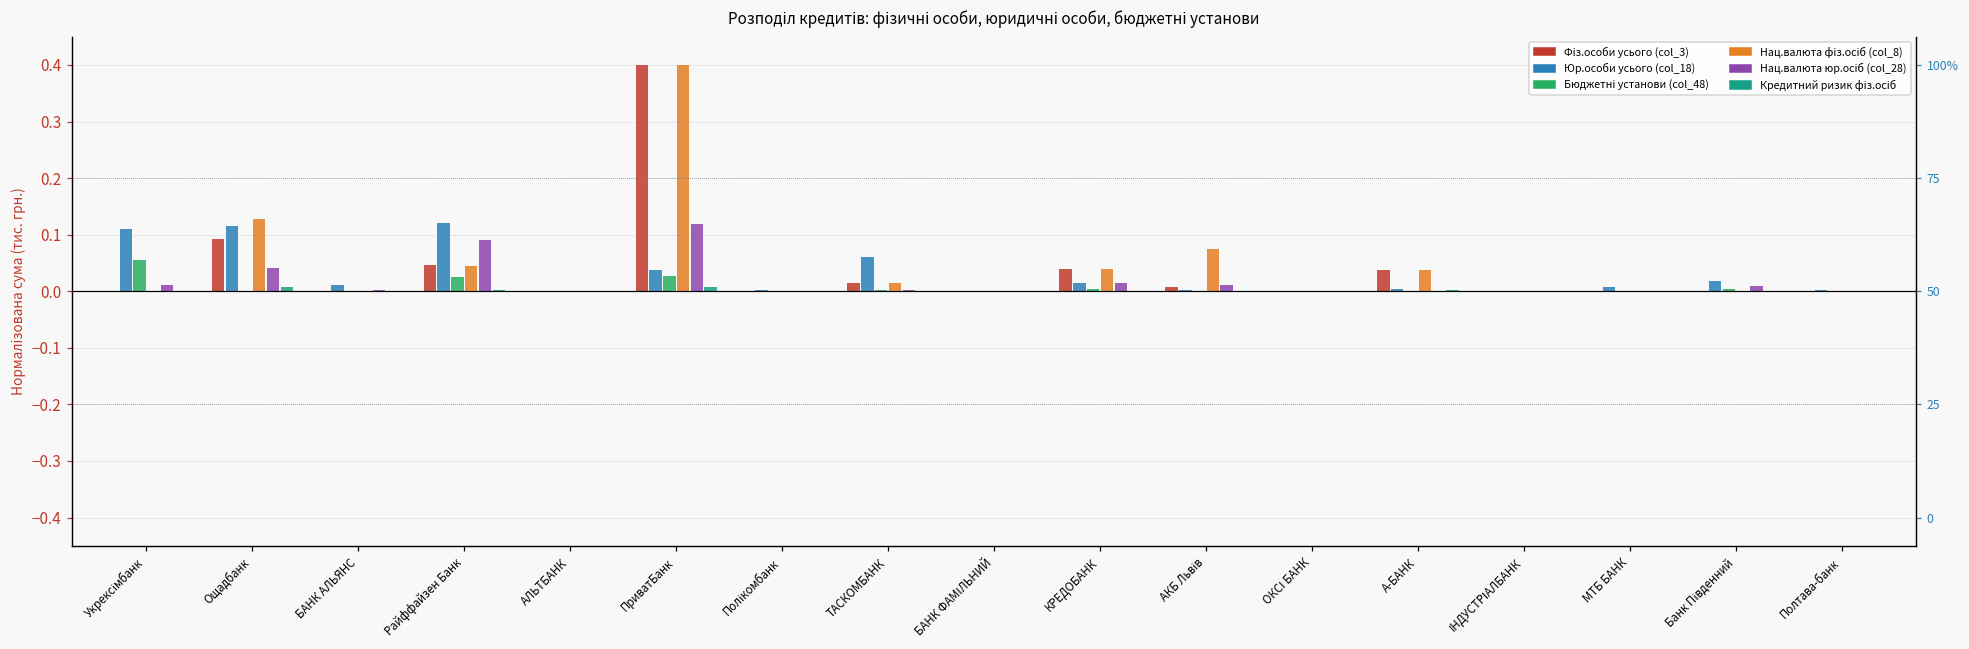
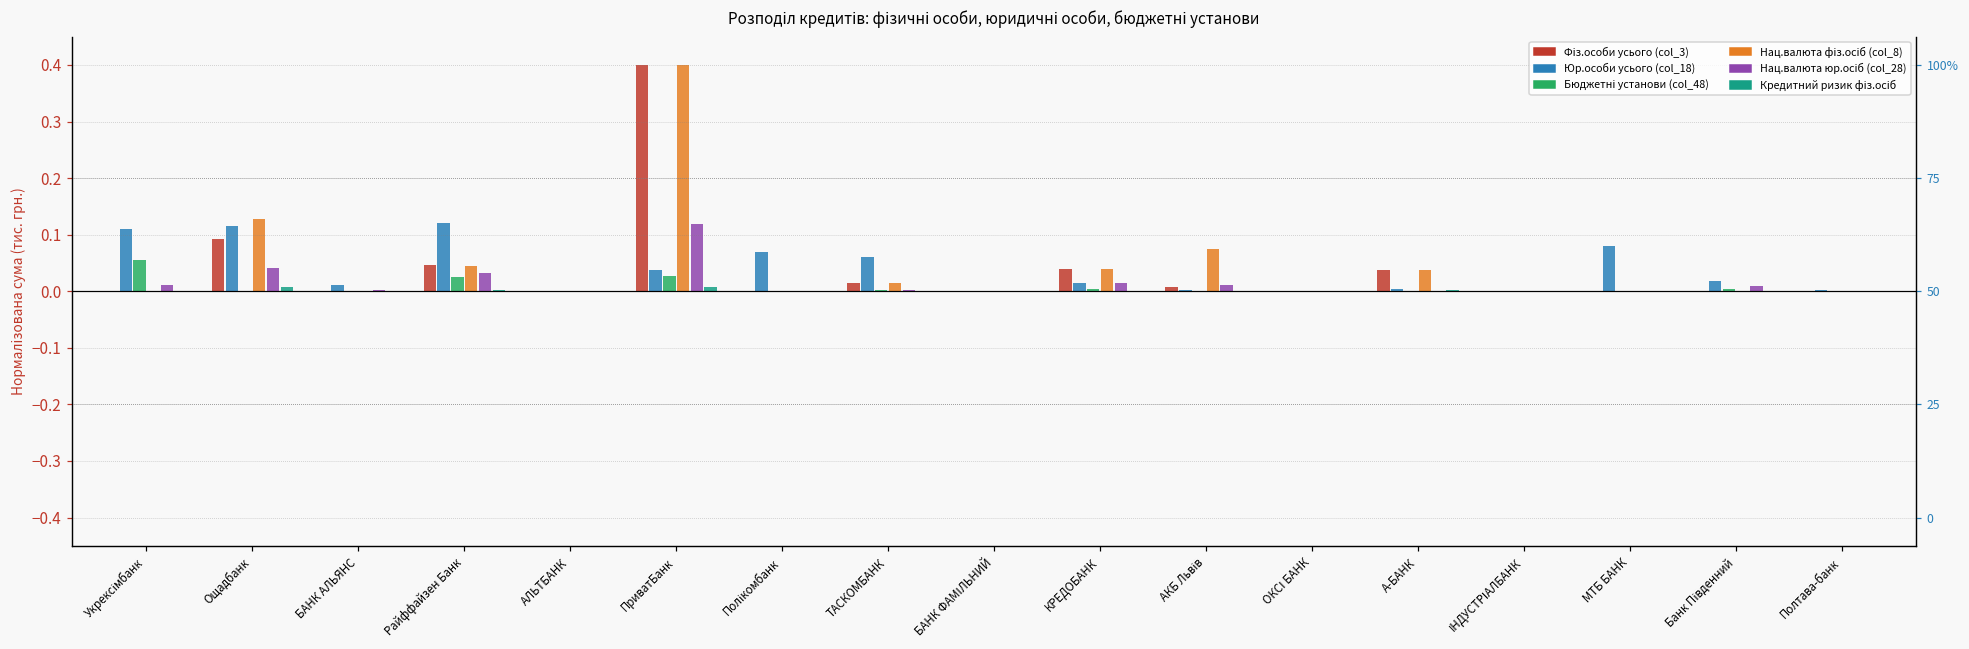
Нац.валюта юр.осіб (col_28), Райффайзен Банк: 0.09 -> 0.03
Юр.особи усього (col_18), Полікомбанк: 0.00 -> 0.07
Юр.особи усього (col_18), МТБ БАНК: 0.01 -> 0.08
